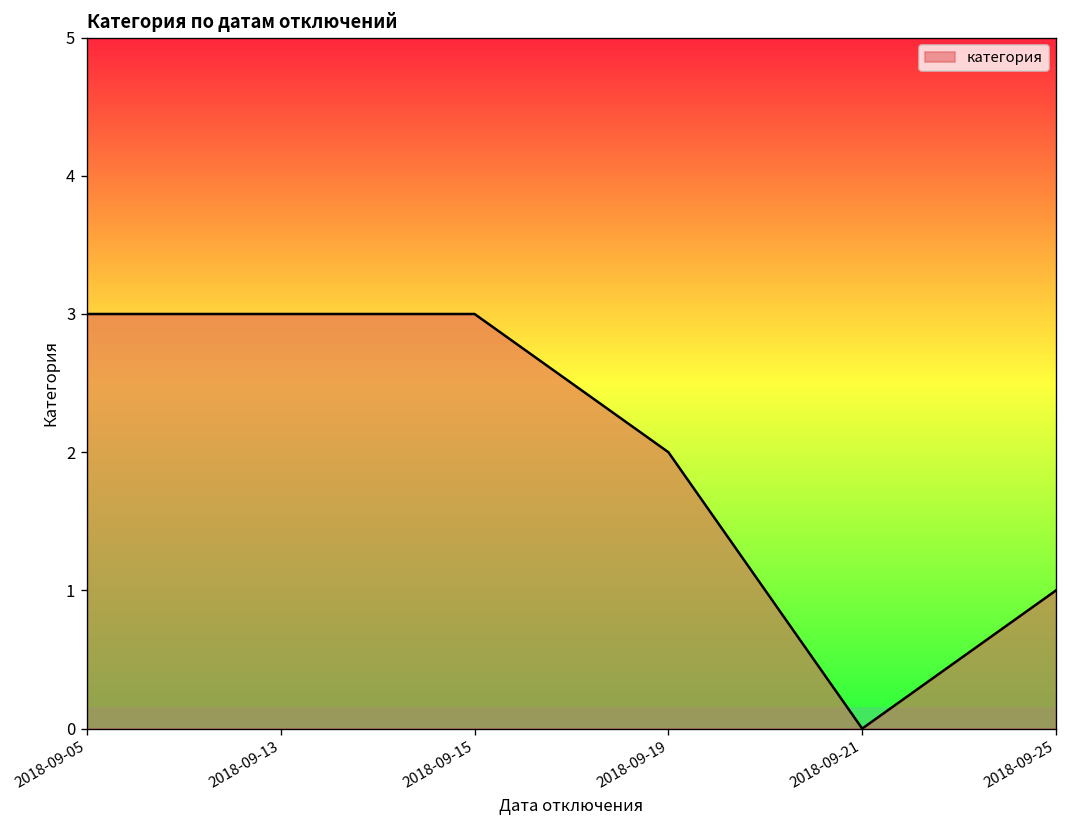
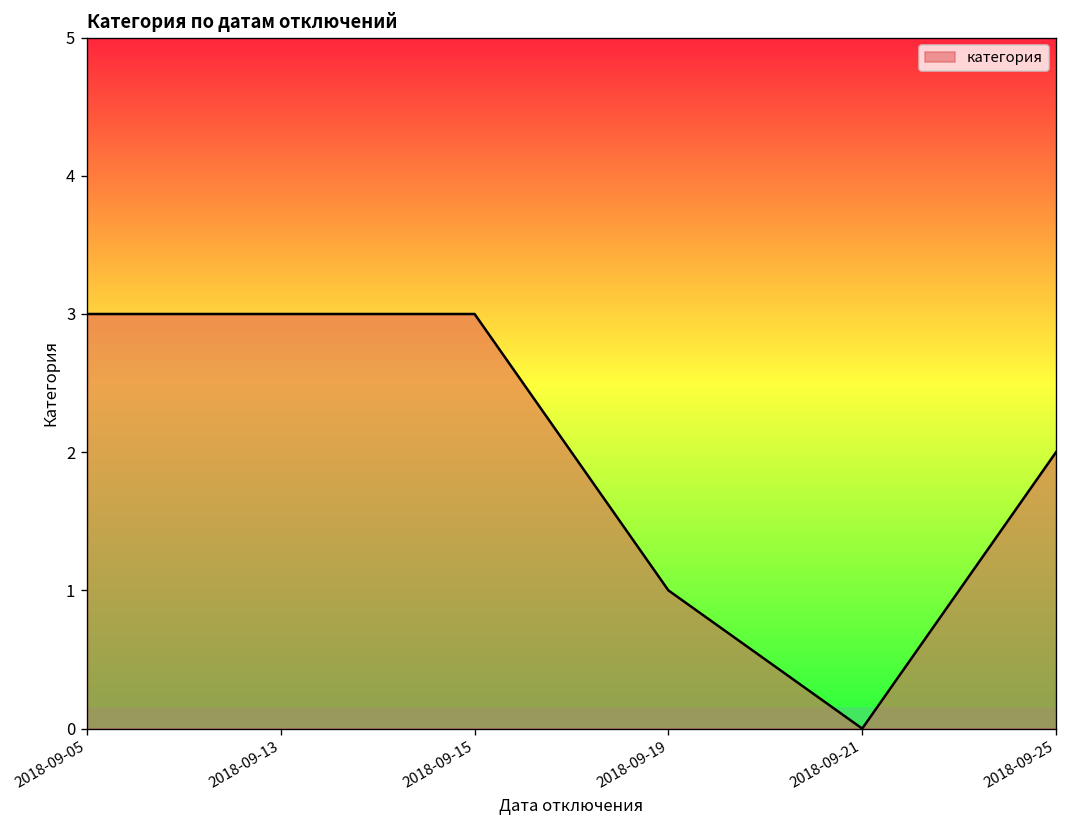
2018-09-19: 2 -> 1
2018-09-25: 1 -> 2
